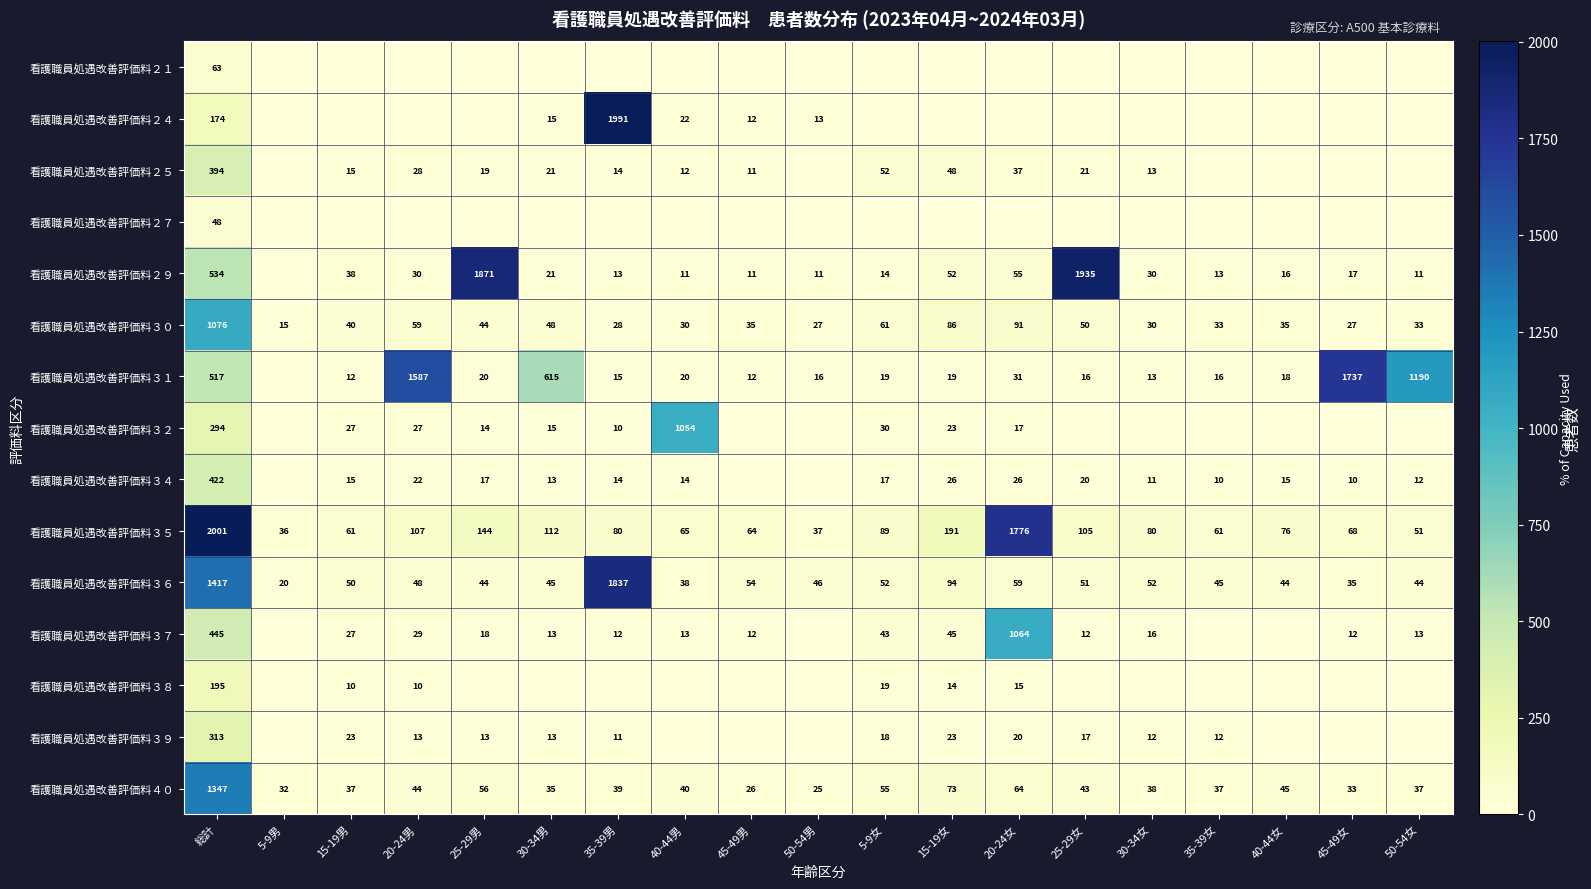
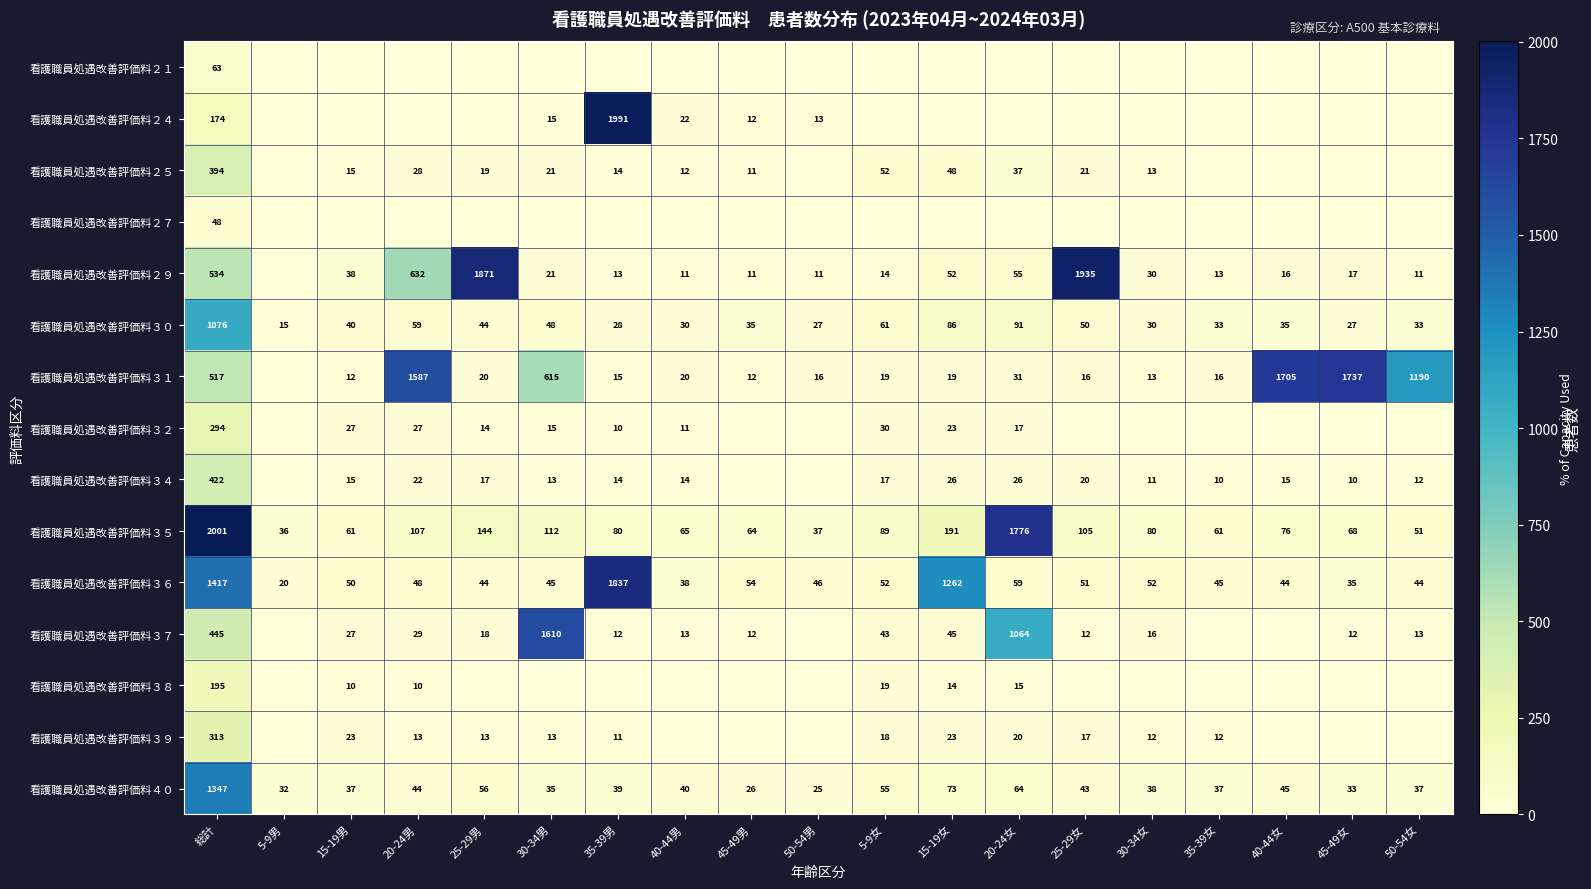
看護職員処遇改善評価料２９, 20-24男: 30 -> 632
看護職員処遇改善評価料３１, 40-44女: 18 -> 1705
看護職員処遇改善評価料３２, 40-44男: 1054 -> 11
看護職員処遇改善評価料３６, 15-19女: 94 -> 1262
看護職員処遇改善評価料３７, 30-34男: 13 -> 1610
